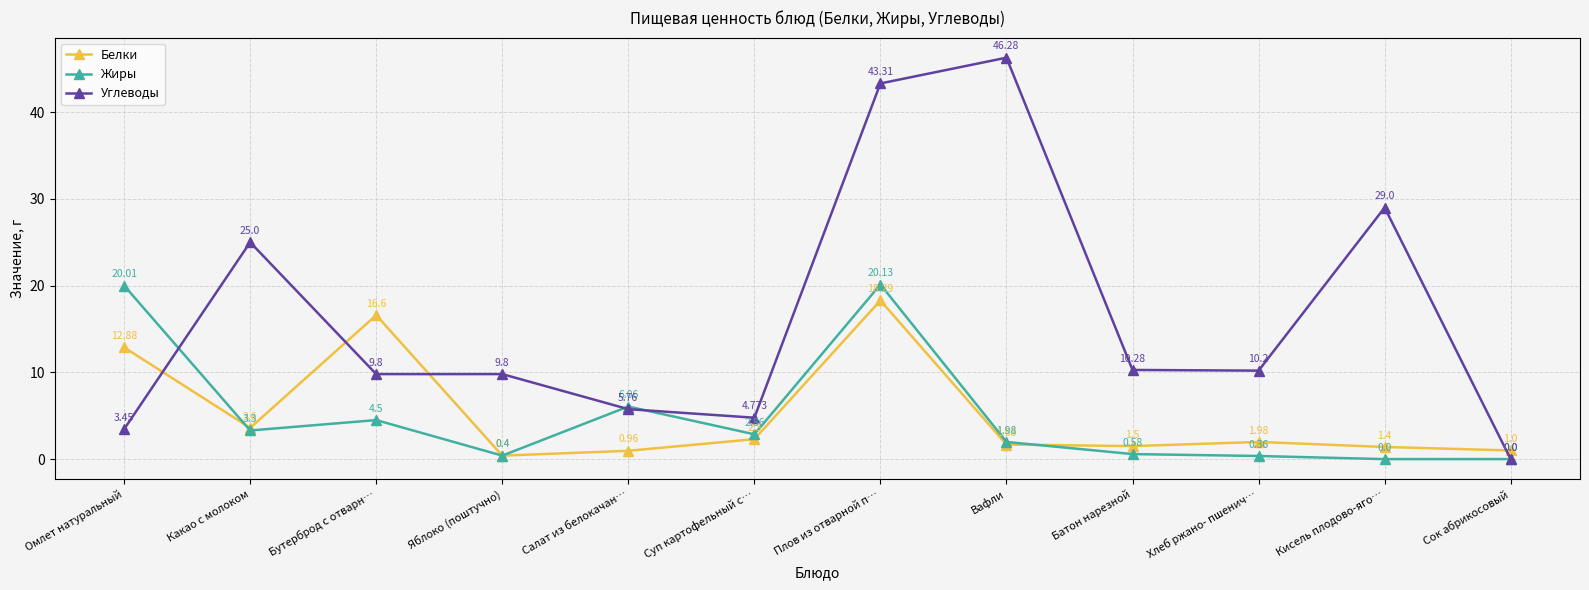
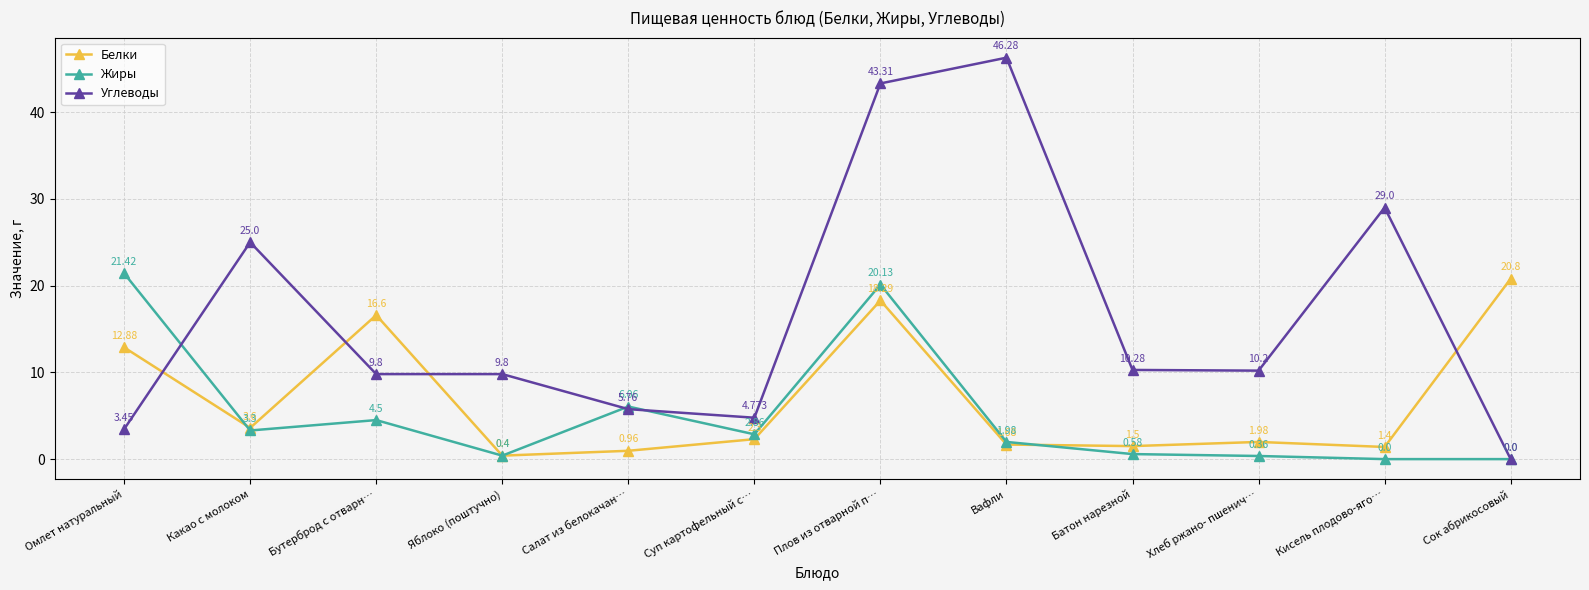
Жиры, Омлет натуральный: 20.01 -> 21.42
Белки, Сок абрикосовый: 1.0 -> 20.8
